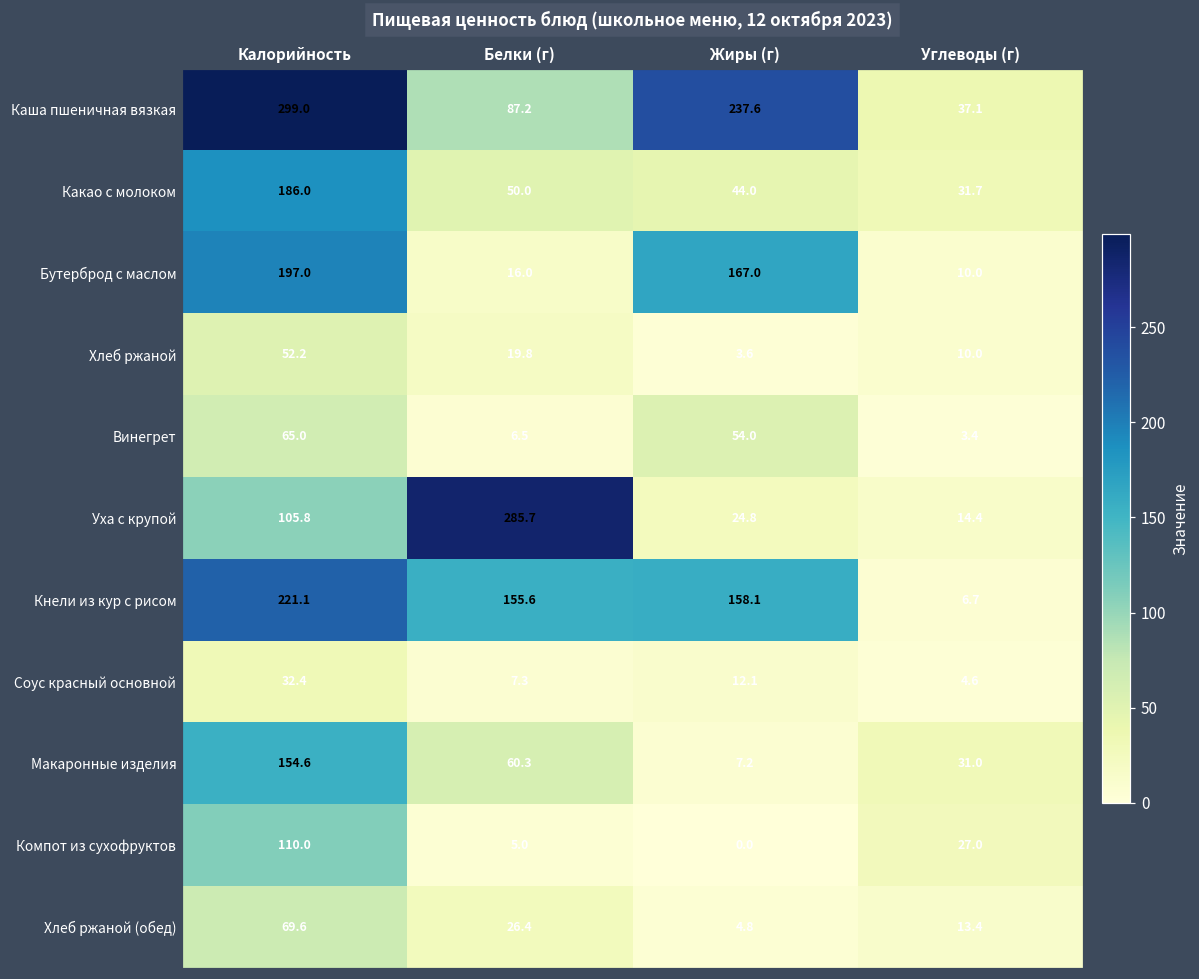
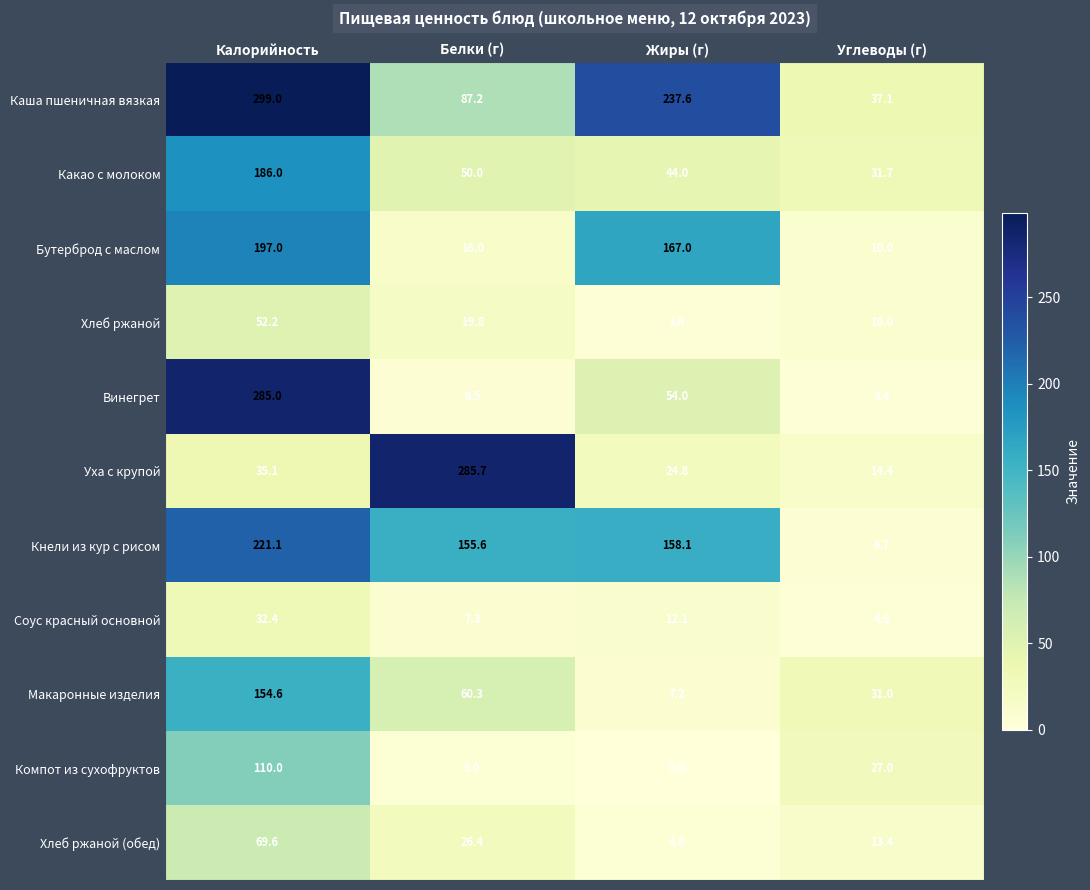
Винегрет, Калорийность: 65.0 -> 285.0
Уха с крупой, Калорийность: 105.8 -> 35.1
